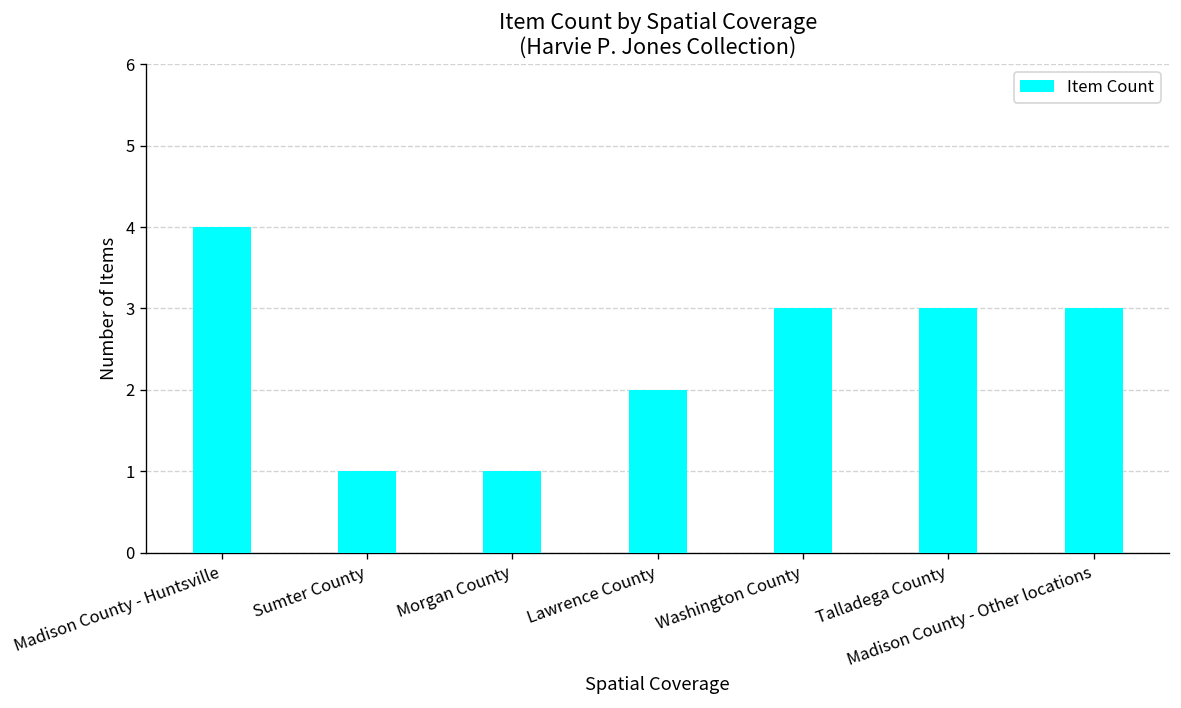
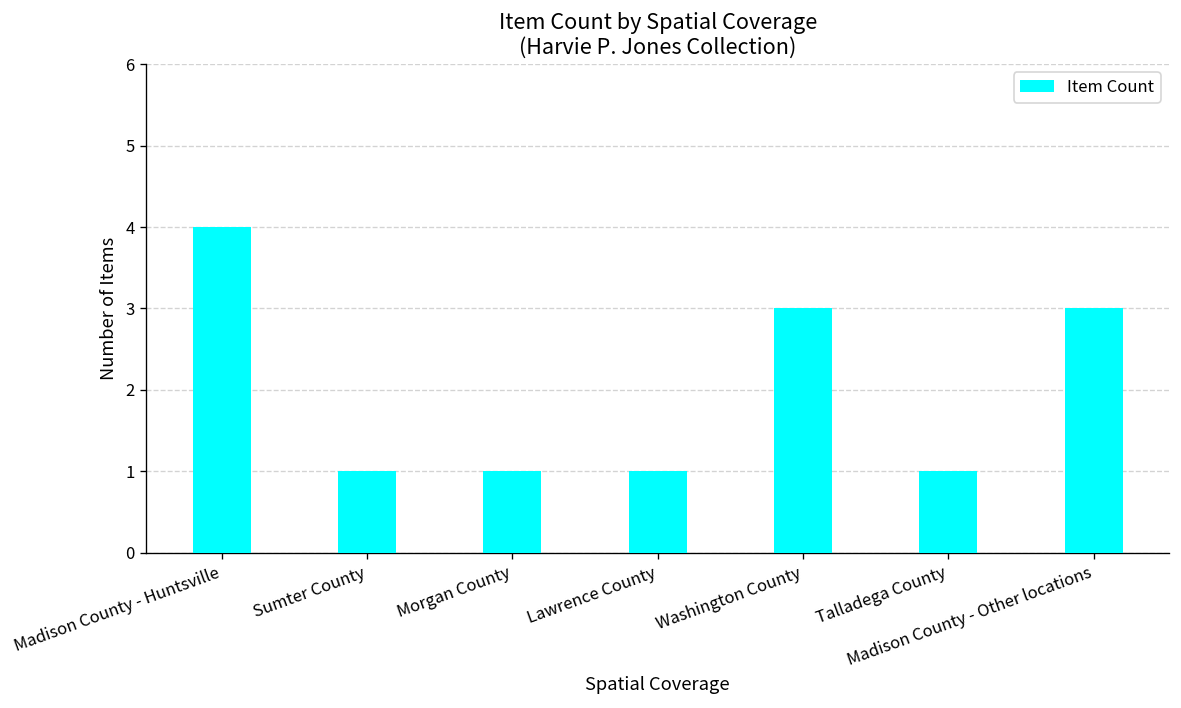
Lawrence County: 2 -> 1
Talladega County: 3 -> 1
